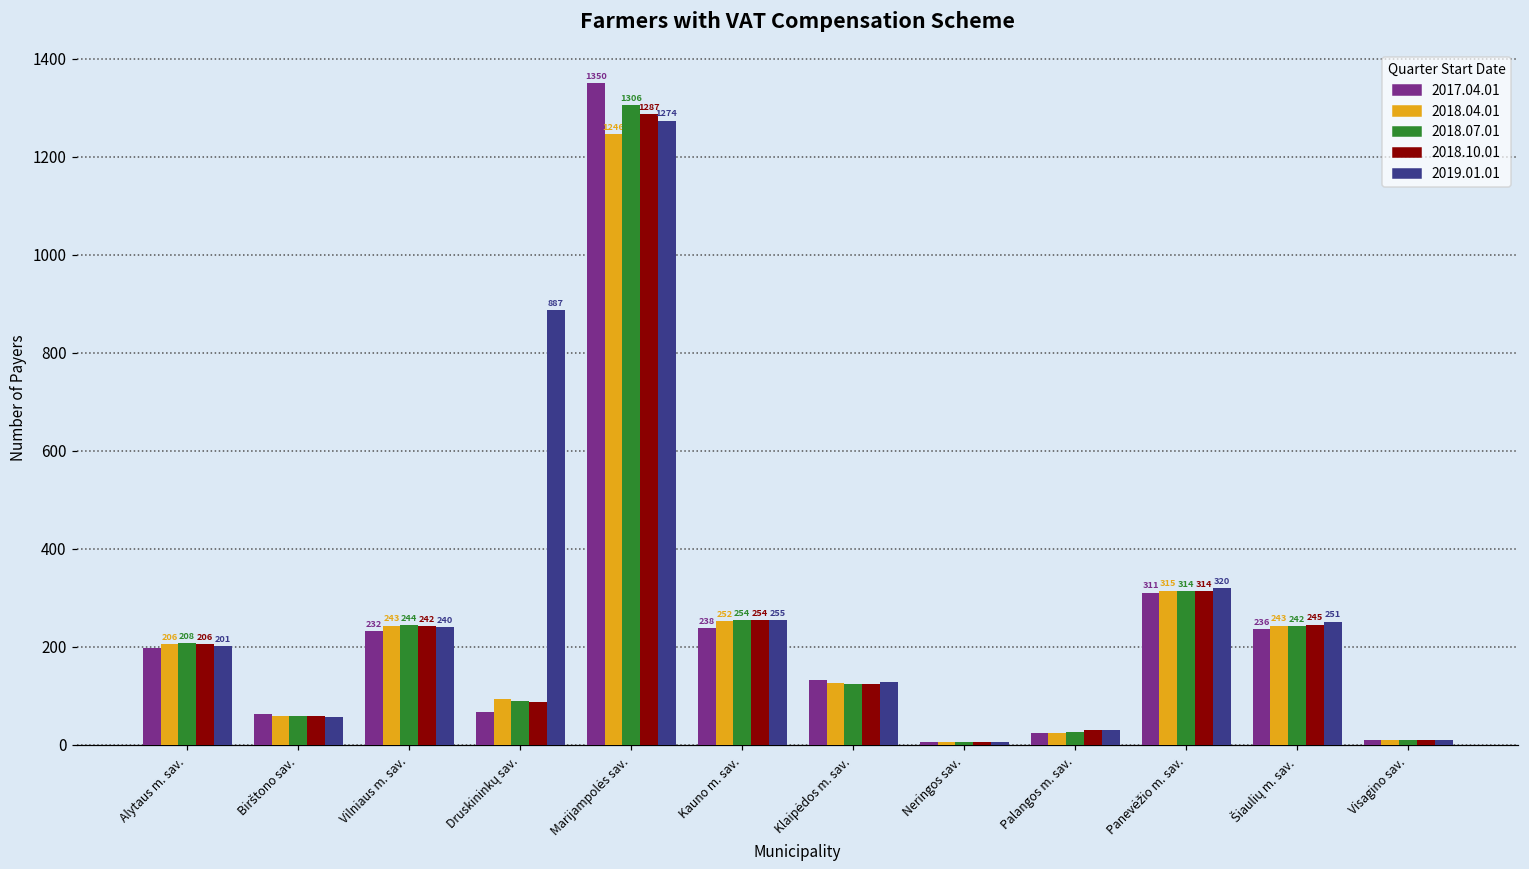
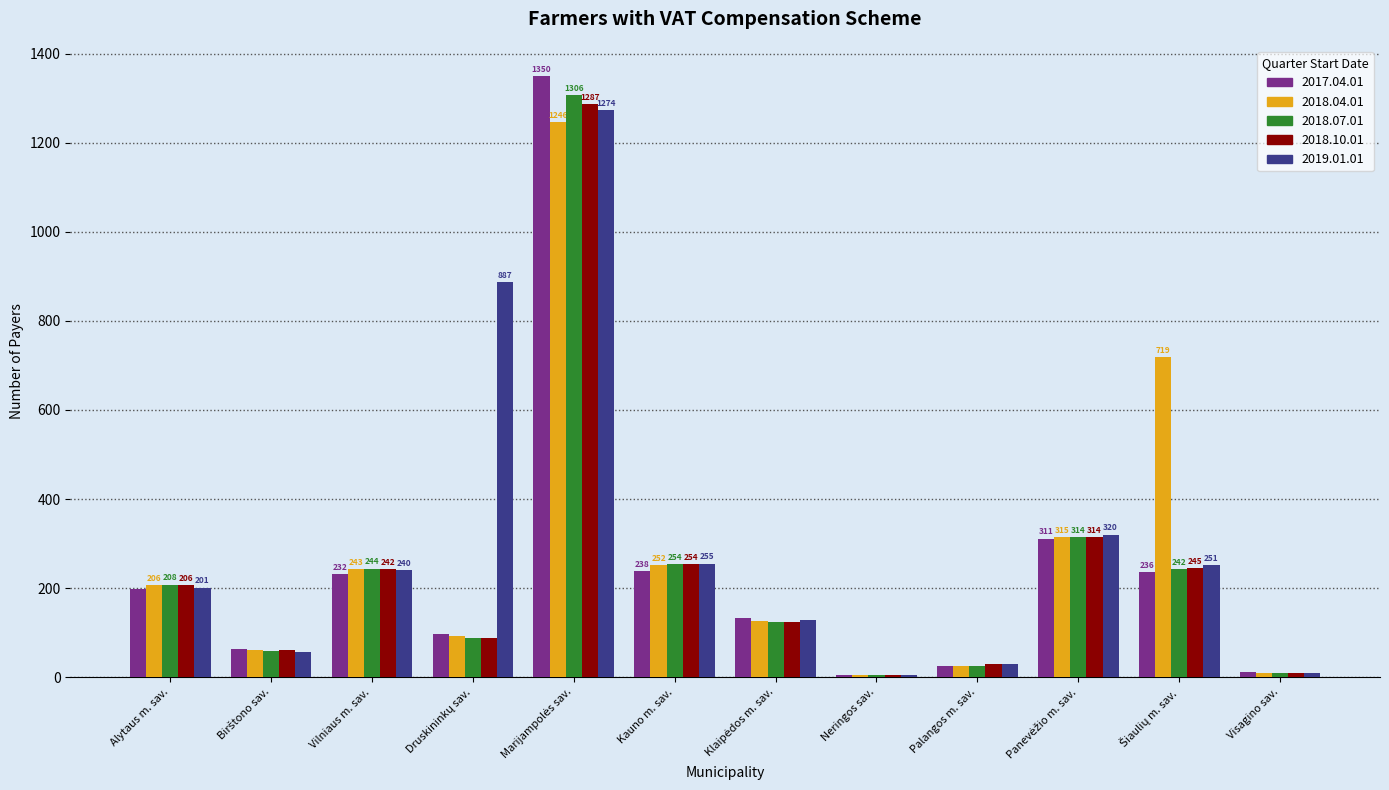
2017.04.01, Druskininkų sav.: 70 -> 100
2018.04.01, Šiaulių m. sav.: 243 -> 719
